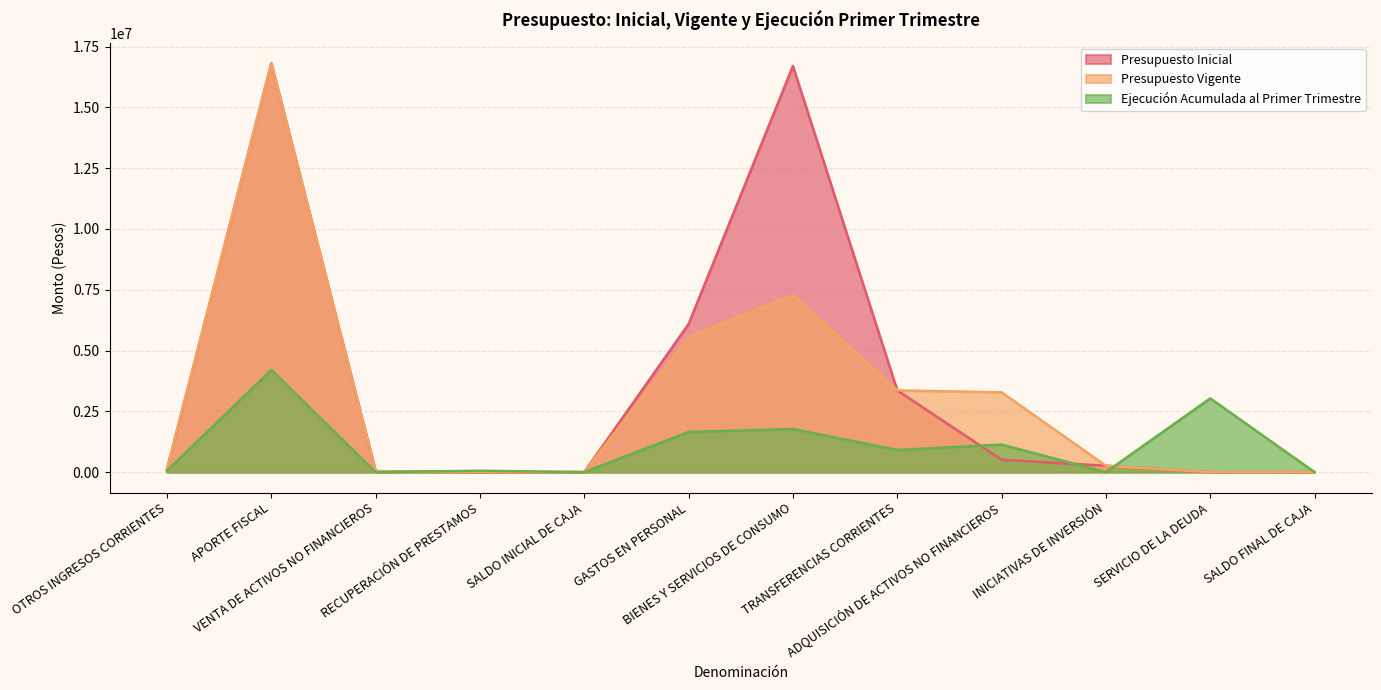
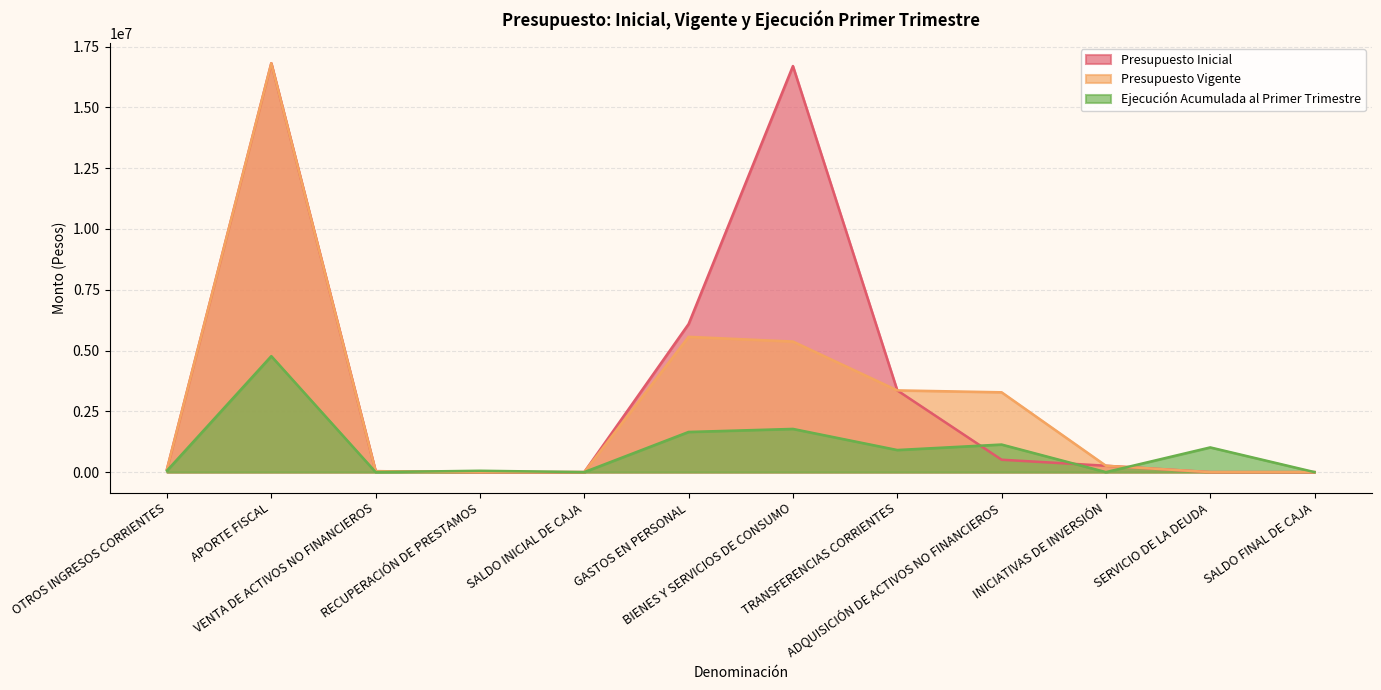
Ejecución Acumulada al Primer Trimestre, APORTE FISCAL: 4200000 -> 4800000
Presupuesto Vigente, BIENES Y SERVICIOS DE CONSUMO: 7300000 -> 5400000
Ejecución Acumulada al Primer Trimestre, SERVICIO DE LA DEUDA: 3000000 -> 1000000
